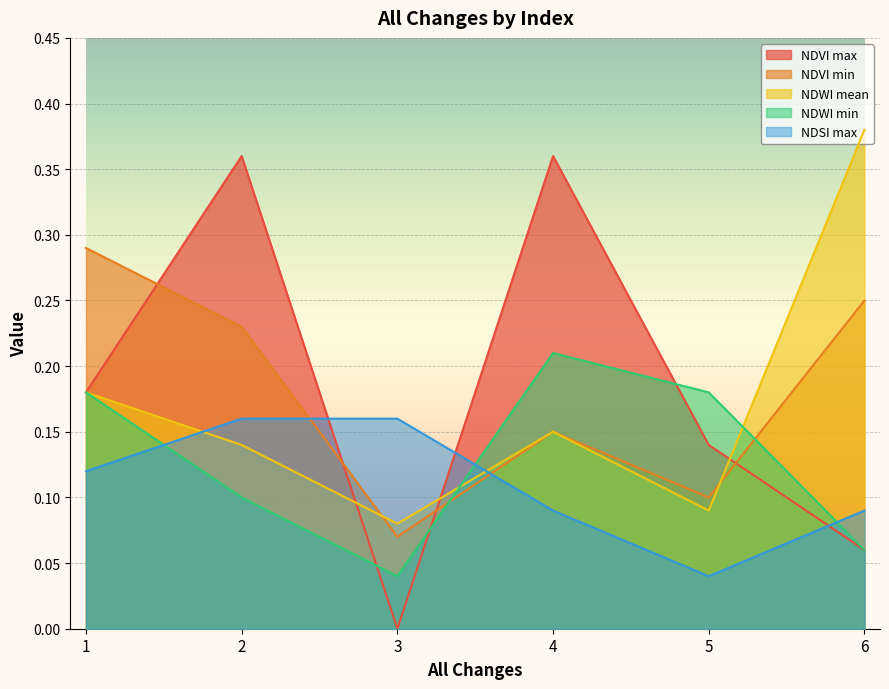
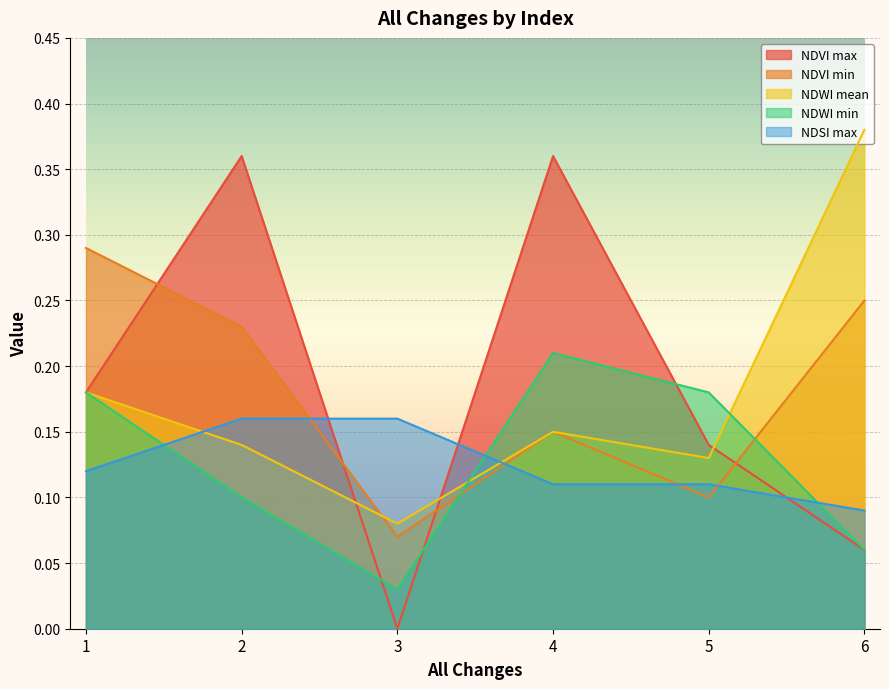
NDWI min, 3: 0.04 -> 0.03
NDSI max, 4: 0.09 -> 0.11
NDWI mean, 5: 0.09 -> 0.13
NDSI max, 5: 0.04 -> 0.11
